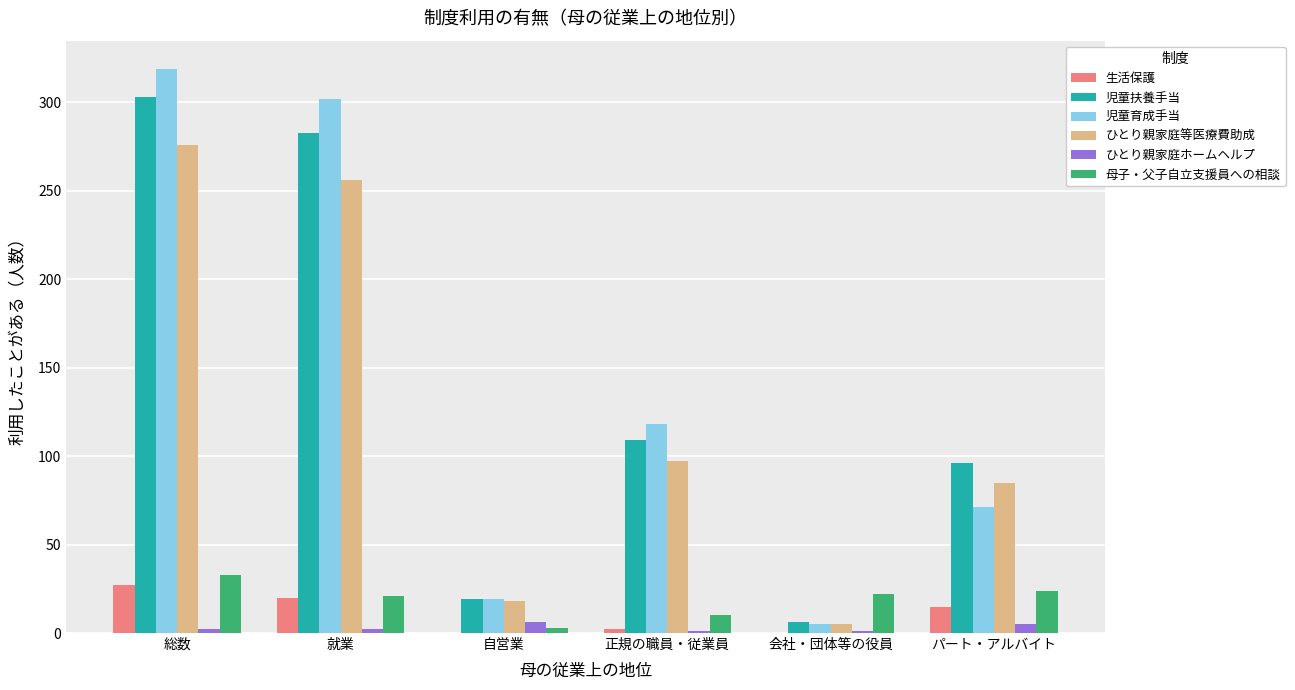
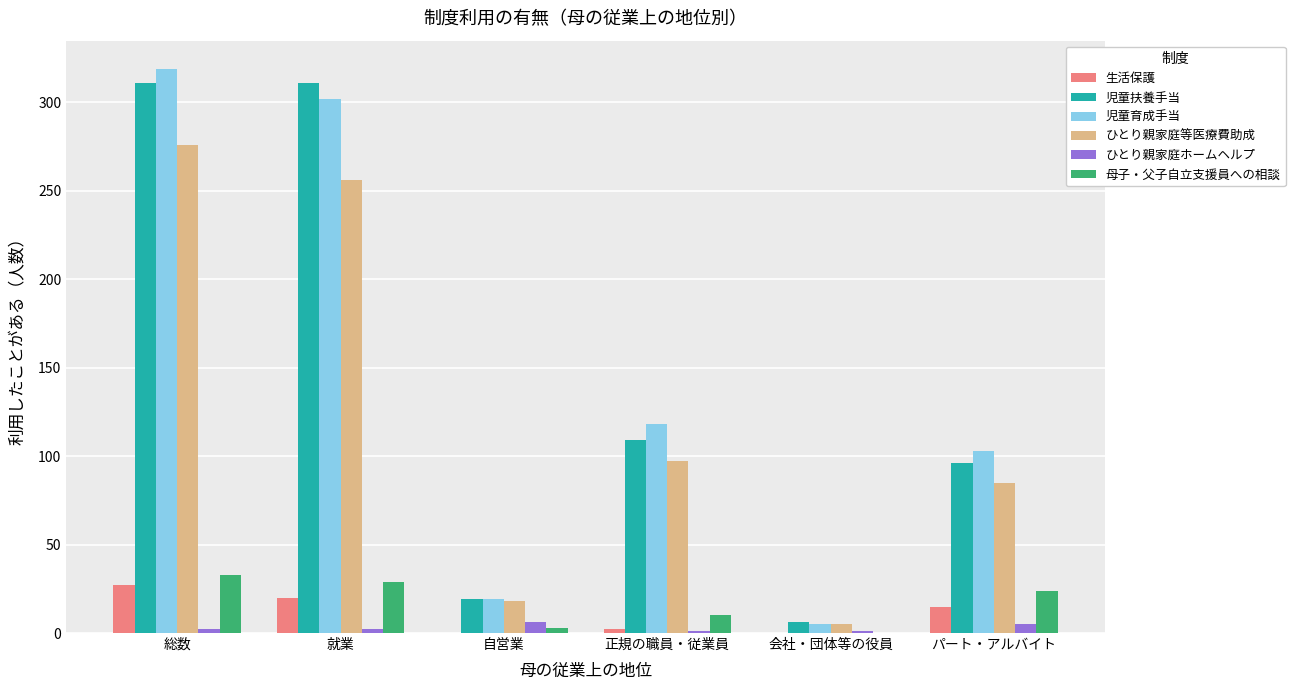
児童扶養手当, 総数: 303 -> 311
児童扶養手当, 就業: 283 -> 311
母子・父子自立支援員への相談, 就業: 21 -> 29
母子・父子自立支援員への相談, 会社・団体等の役員: 22 -> 0
児童育成手当, パート・アルバイト: 71 -> 103
